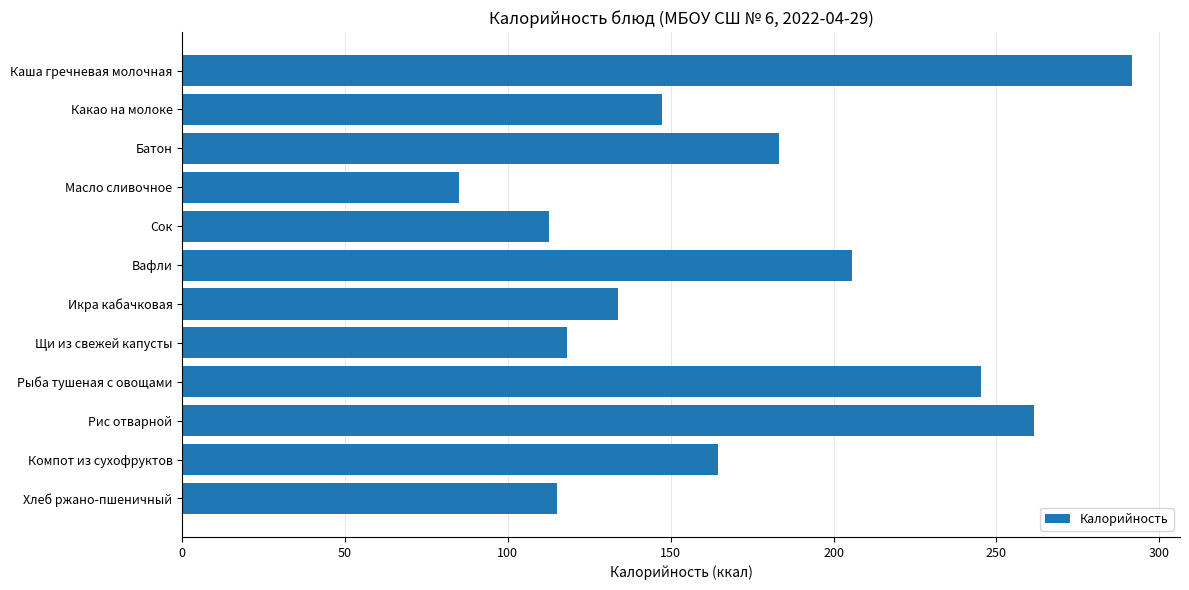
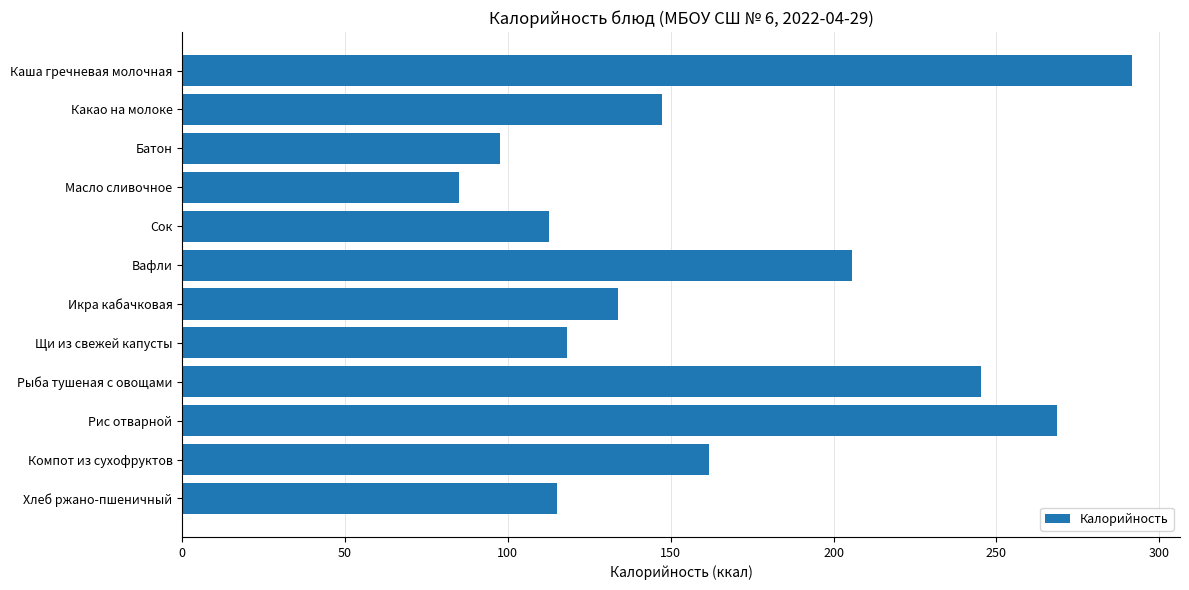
Батон: 183 -> 98
Рис отварной: 262 -> 269
Компот из сухофруктов: 165 -> 162
